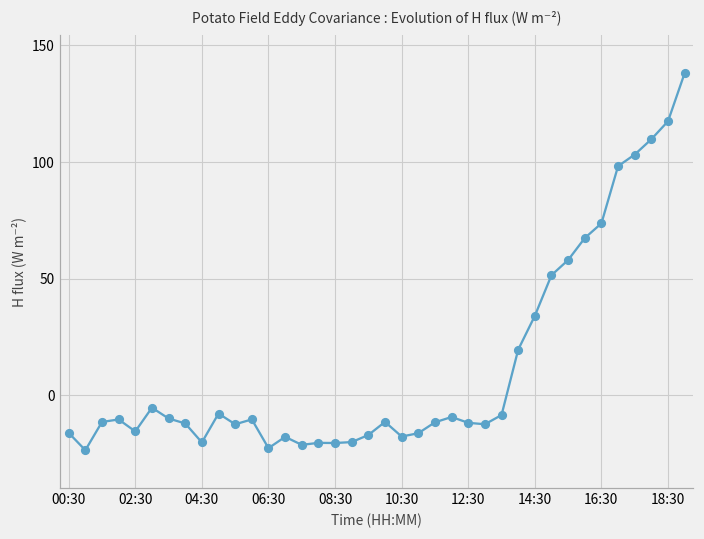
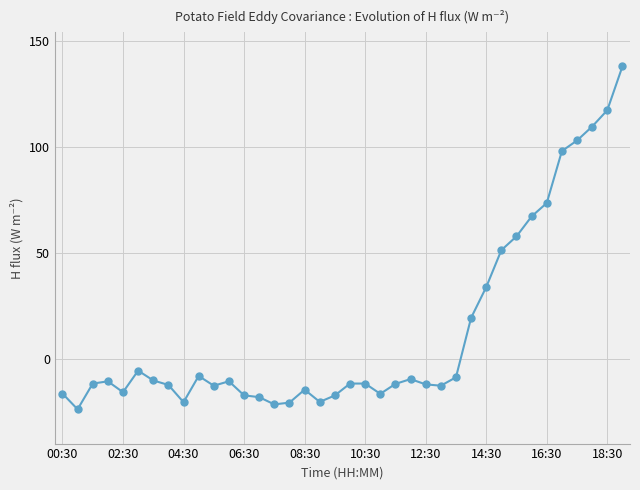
06:30: -23 -> -17
08:30: -20 -> -14
10:30: -18 -> -11
